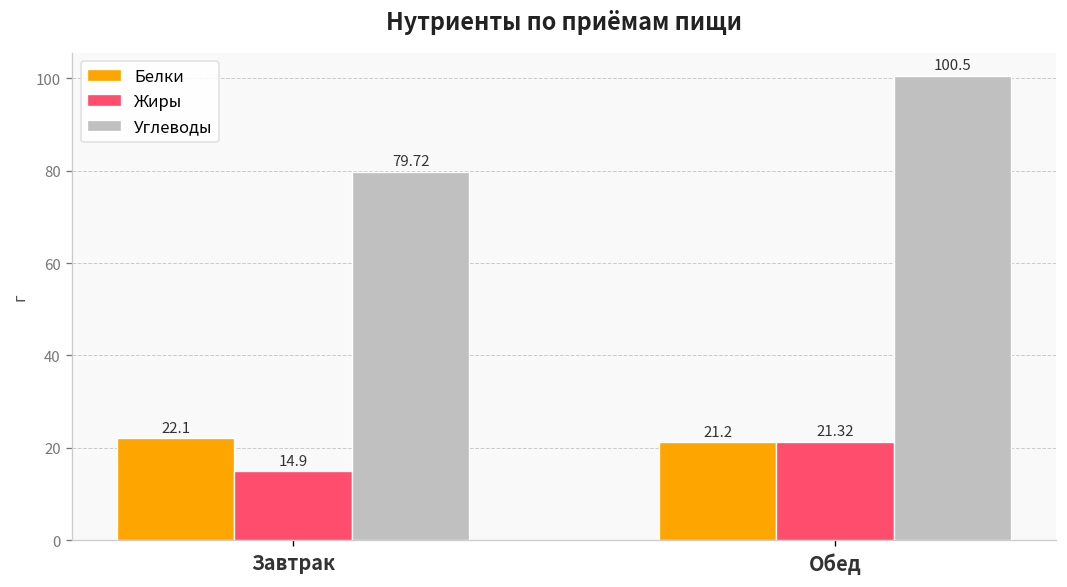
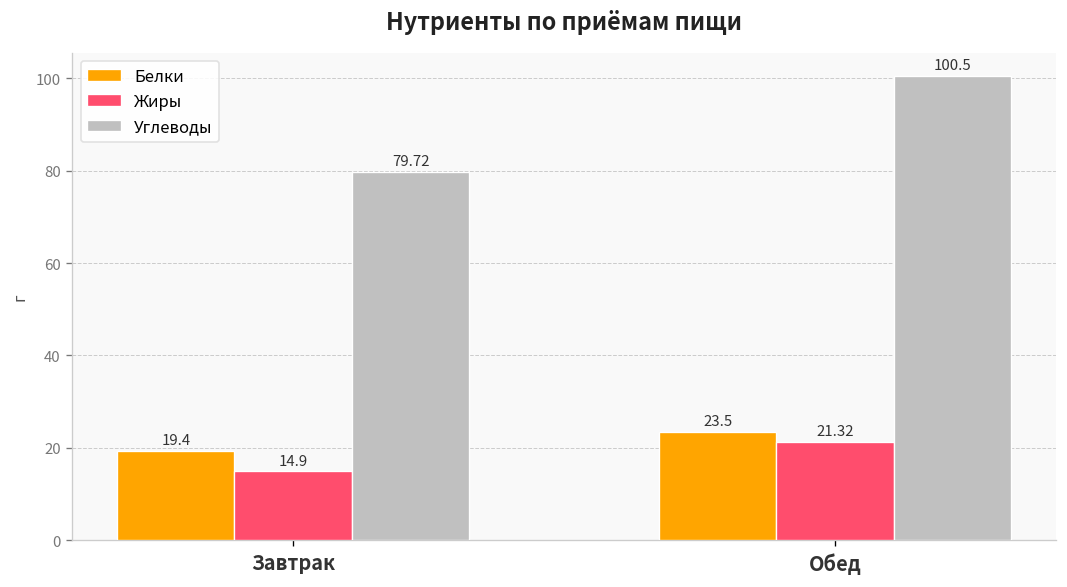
Белки, Завтрак: 22.1 -> 19.4
Белки, Обед: 21.2 -> 23.5
